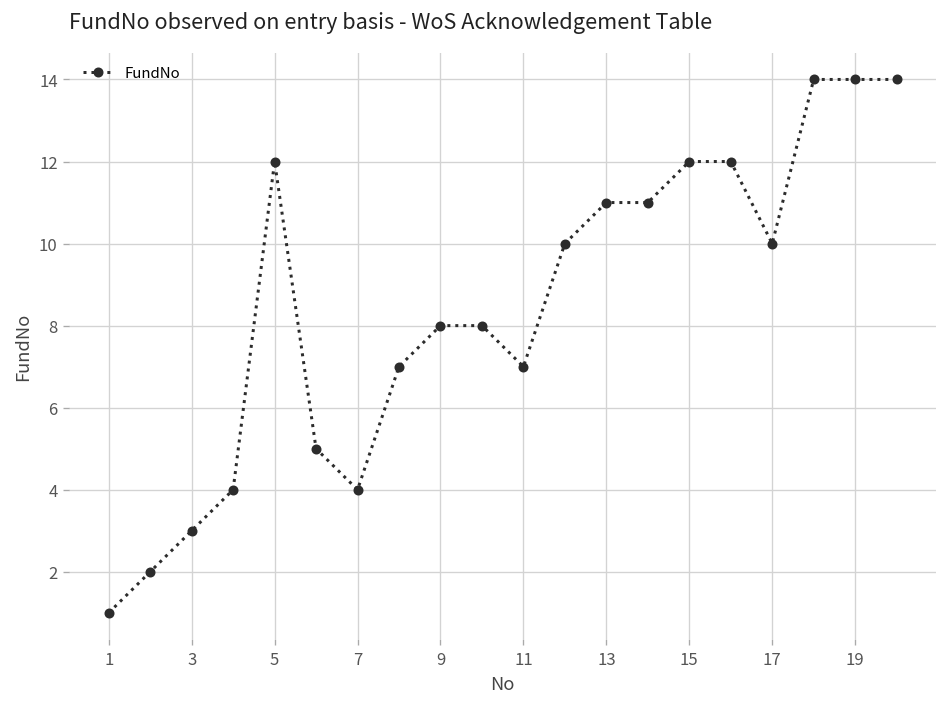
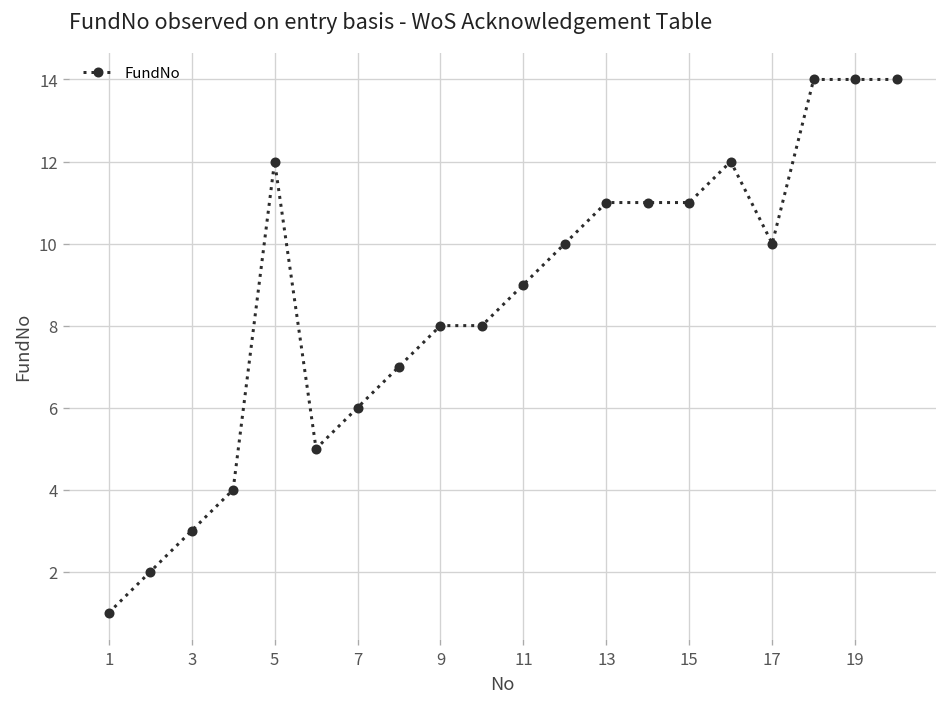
7: 4 -> 6
11: 7 -> 9
15: 12 -> 11
